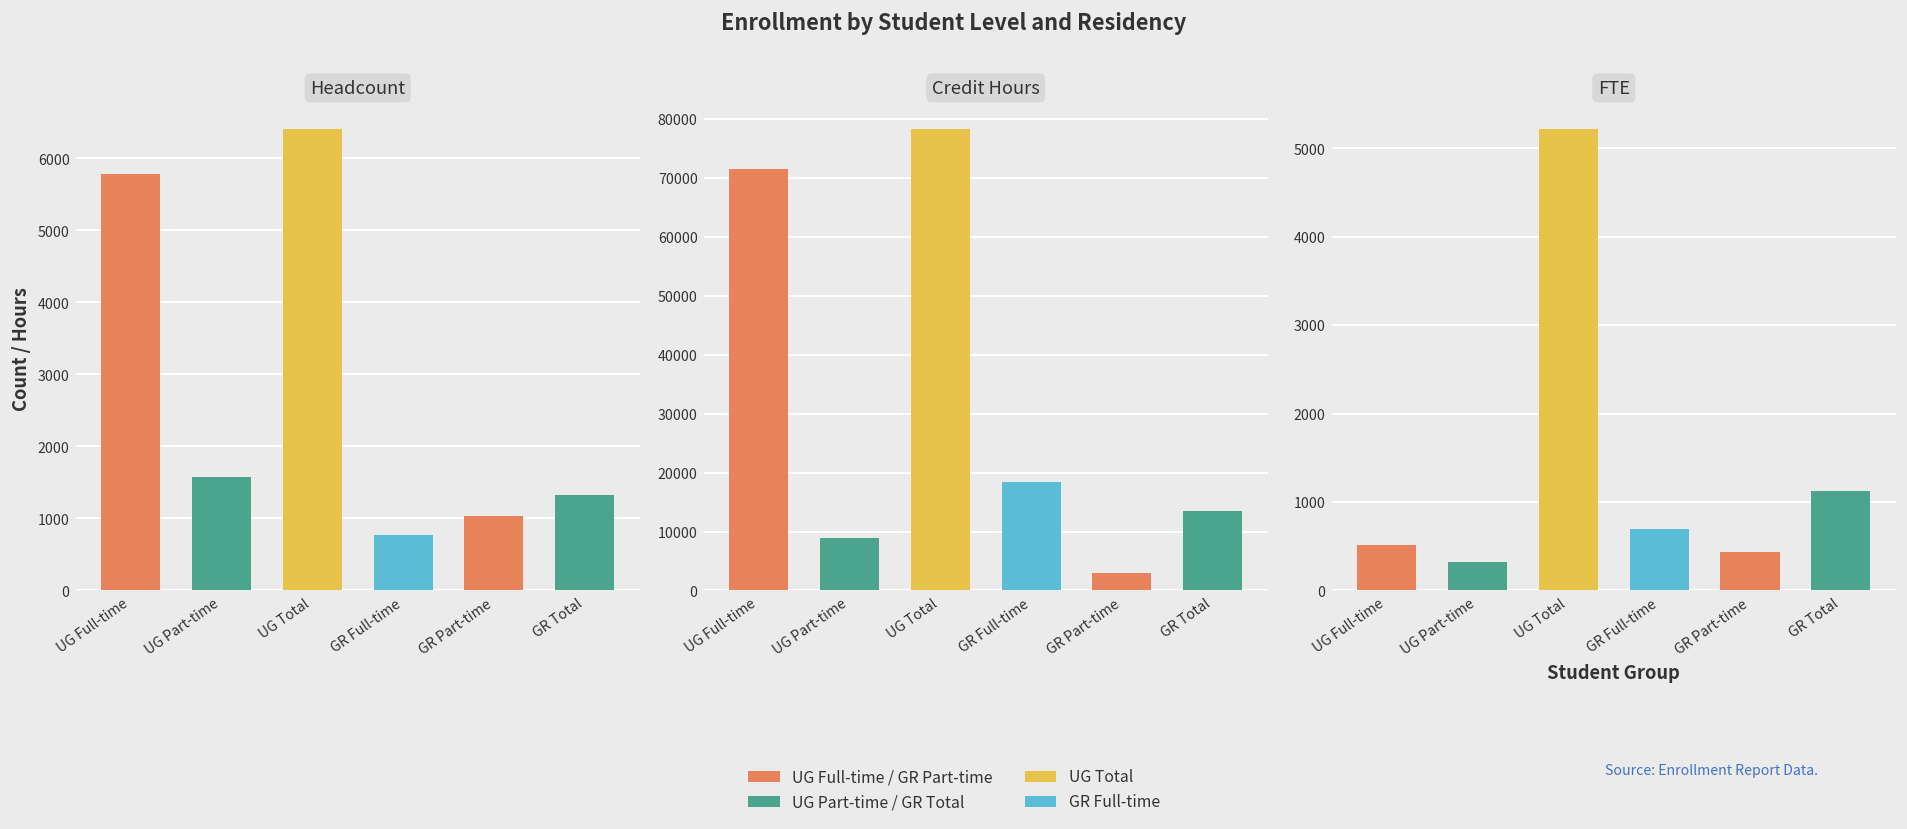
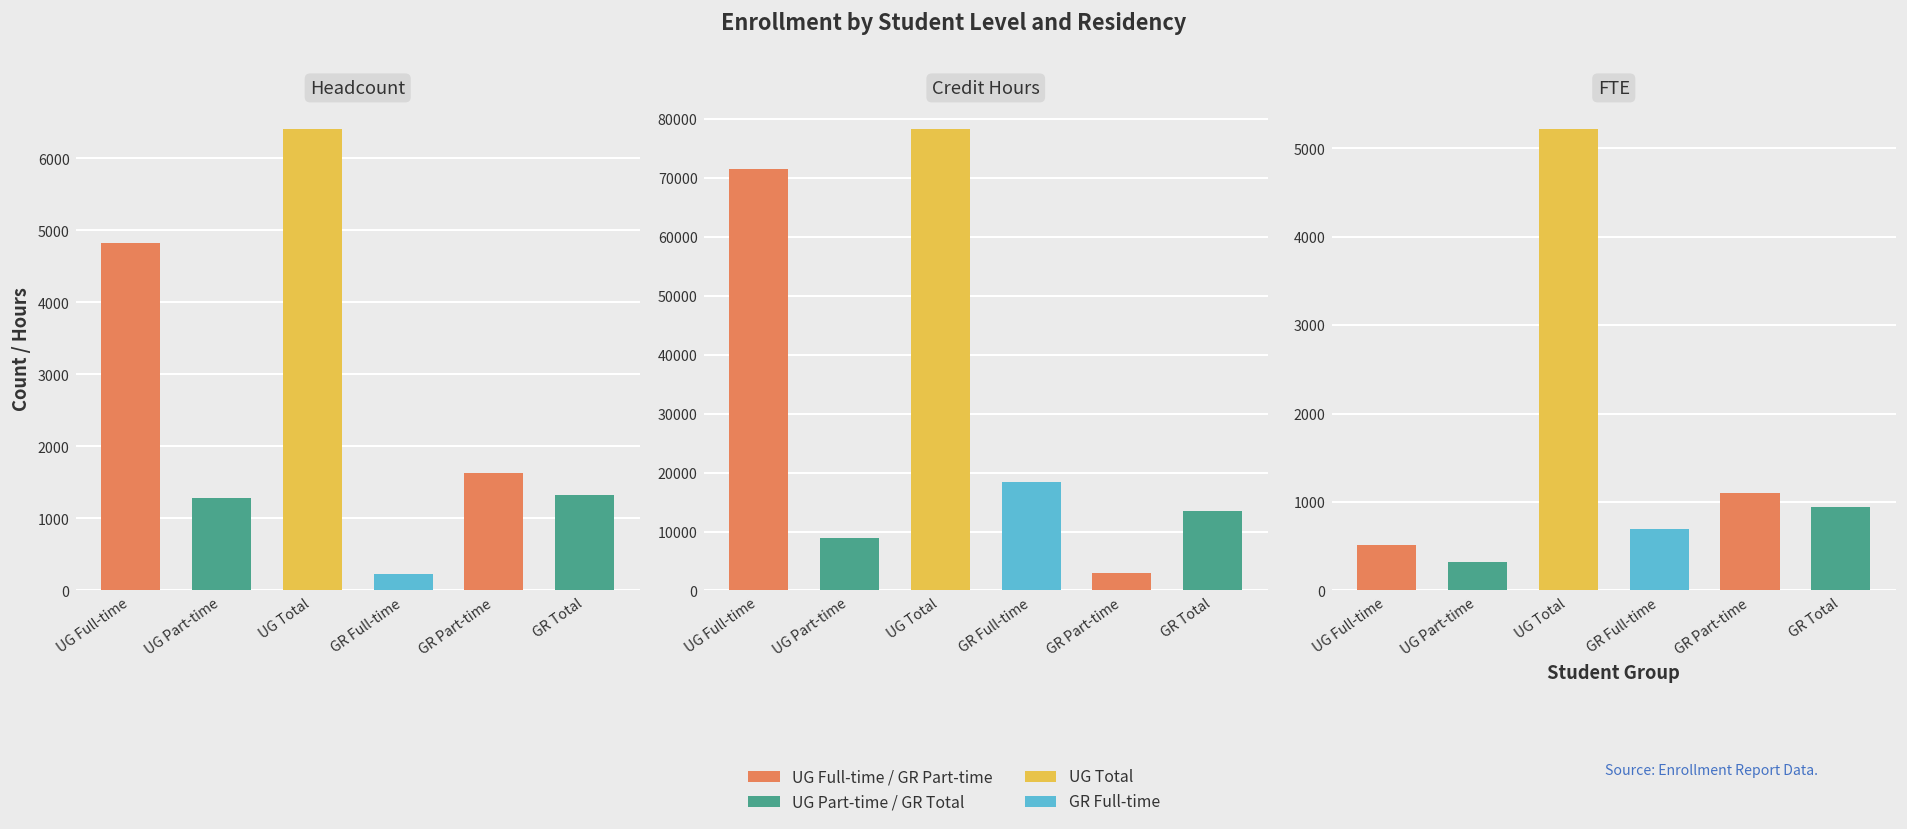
Headcount, UG Full-time: 5800 -> 4800
Headcount, UG Part-time: 1600 -> 1300
Headcount, GR Full-time: 800 -> 200
Headcount, GR Part-time: 1000 -> 1600
FTE, GR Part-time: 400 -> 1100
FTE, GR Total: 1100 -> 900
